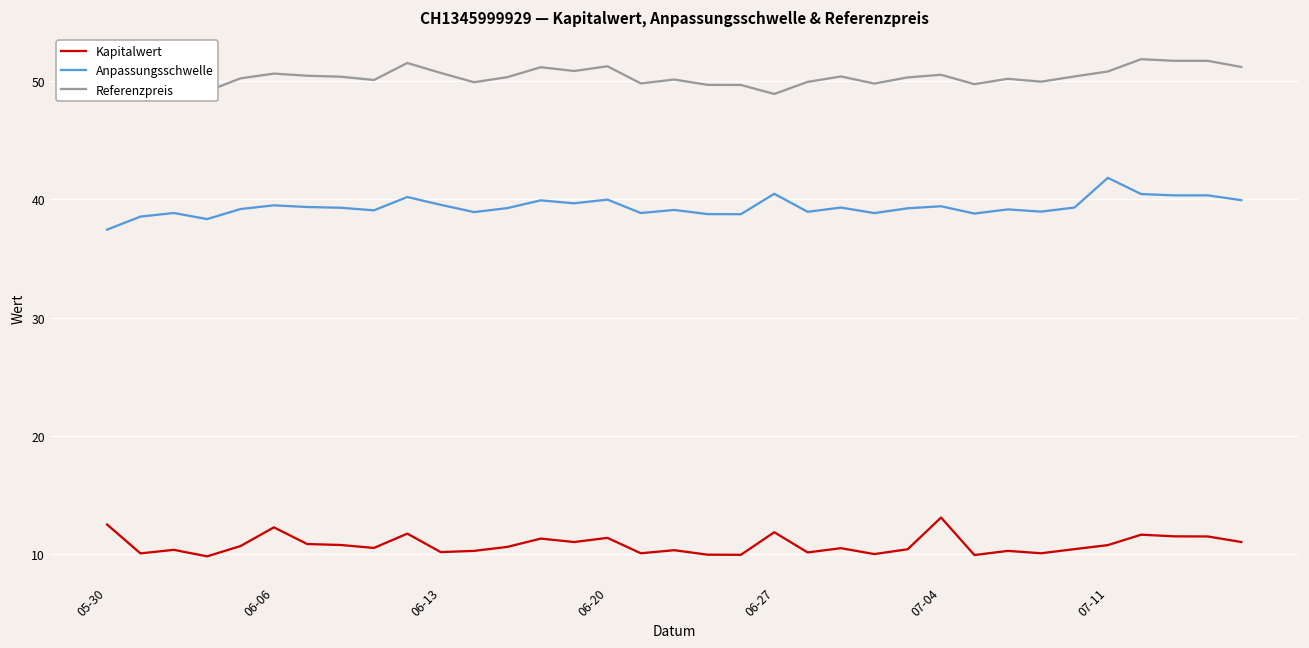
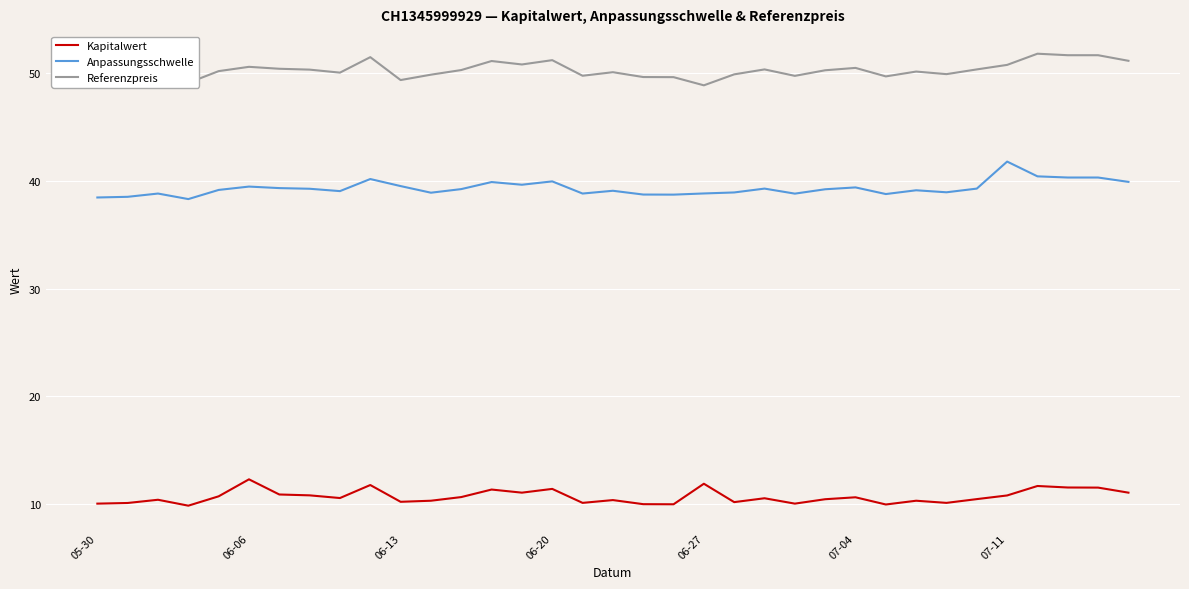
Kapitalwert, 05-30: 12.5 -> 10.0
Anpassungsschwelle, 05-30: 37.4 -> 38.5
Referenzpreis, 06-13: 50.7 -> 49.4
Anpassungsschwelle, 06-27: 40.5 -> 38.8
Kapitalwert, 07-04: 13.1 -> 10.6
